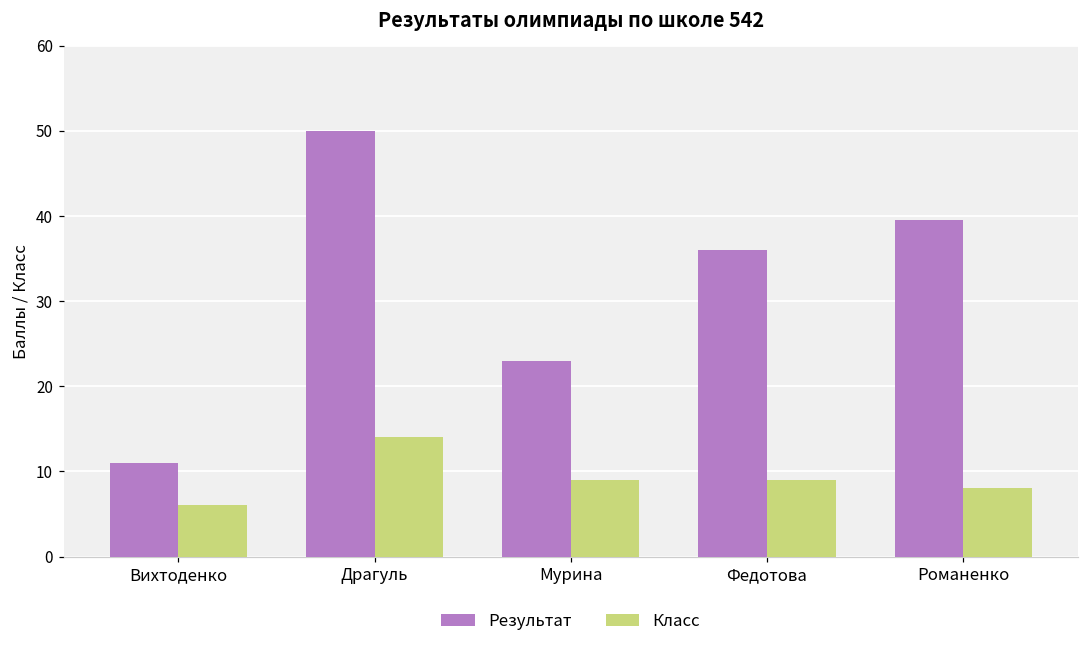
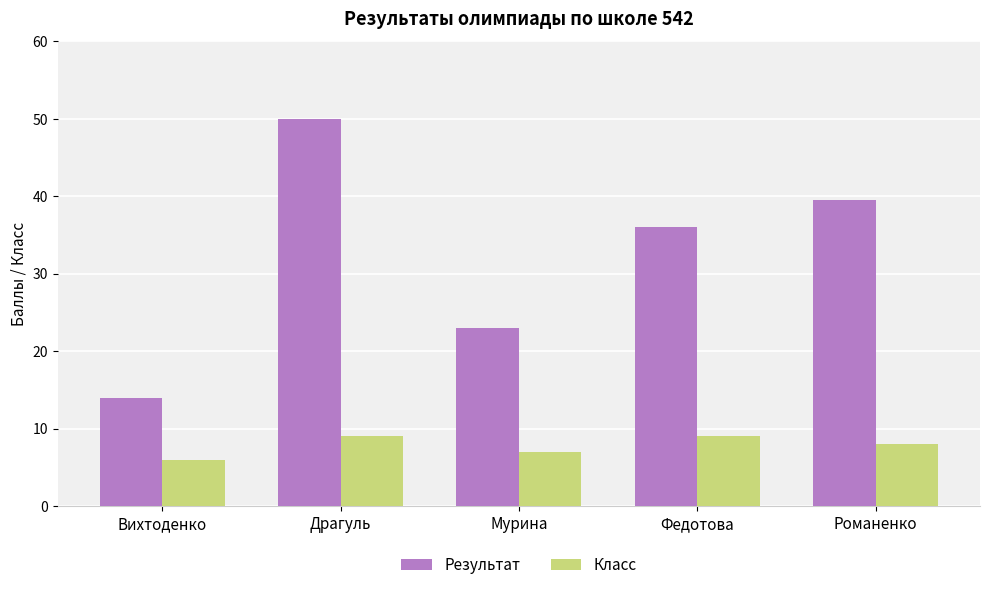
Результат, Вихтоденко: 11 -> 14
Класс, Драгуль: 14 -> 9
Класс, Мурина: 9 -> 7
